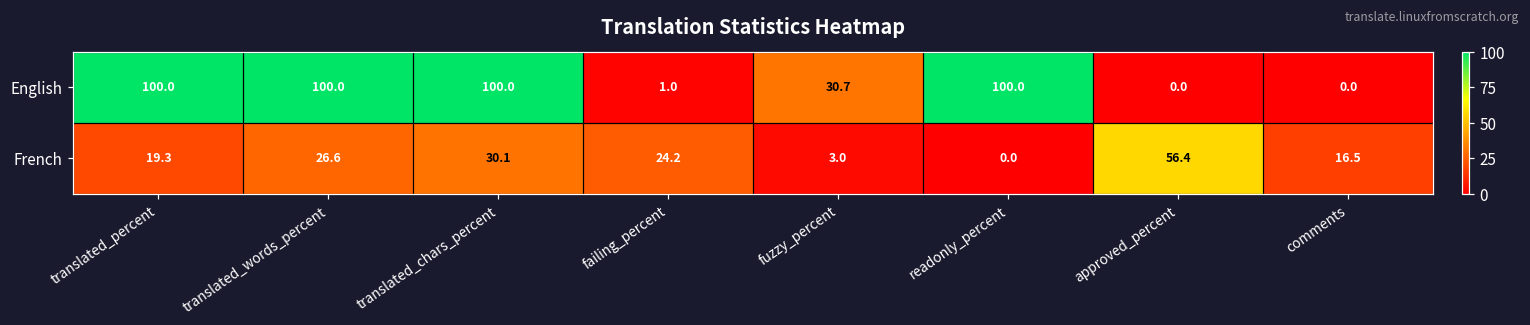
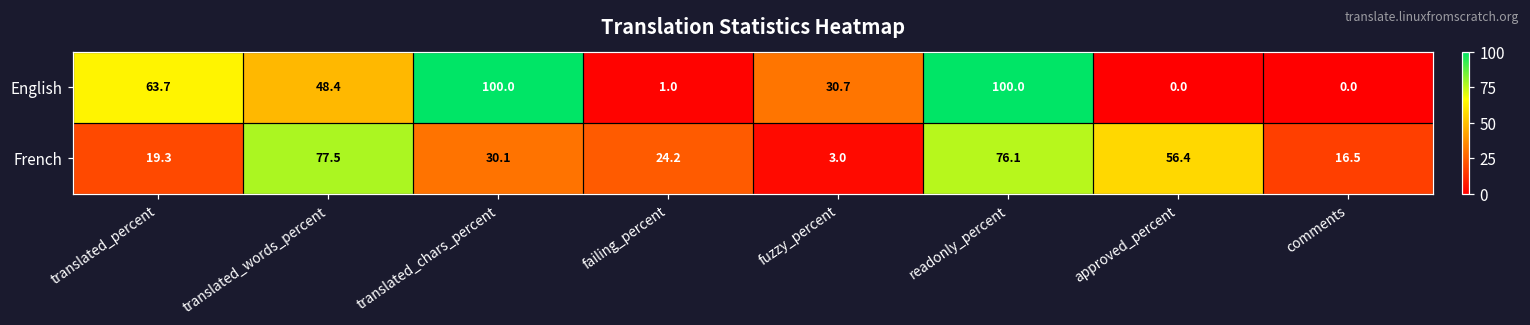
English, translated_percent: 100.0 -> 63.7
English, translated_words_percent: 100.0 -> 48.4
French, translated_words_percent: 26.6 -> 77.5
French, readonly_percent: 0.0 -> 76.1
